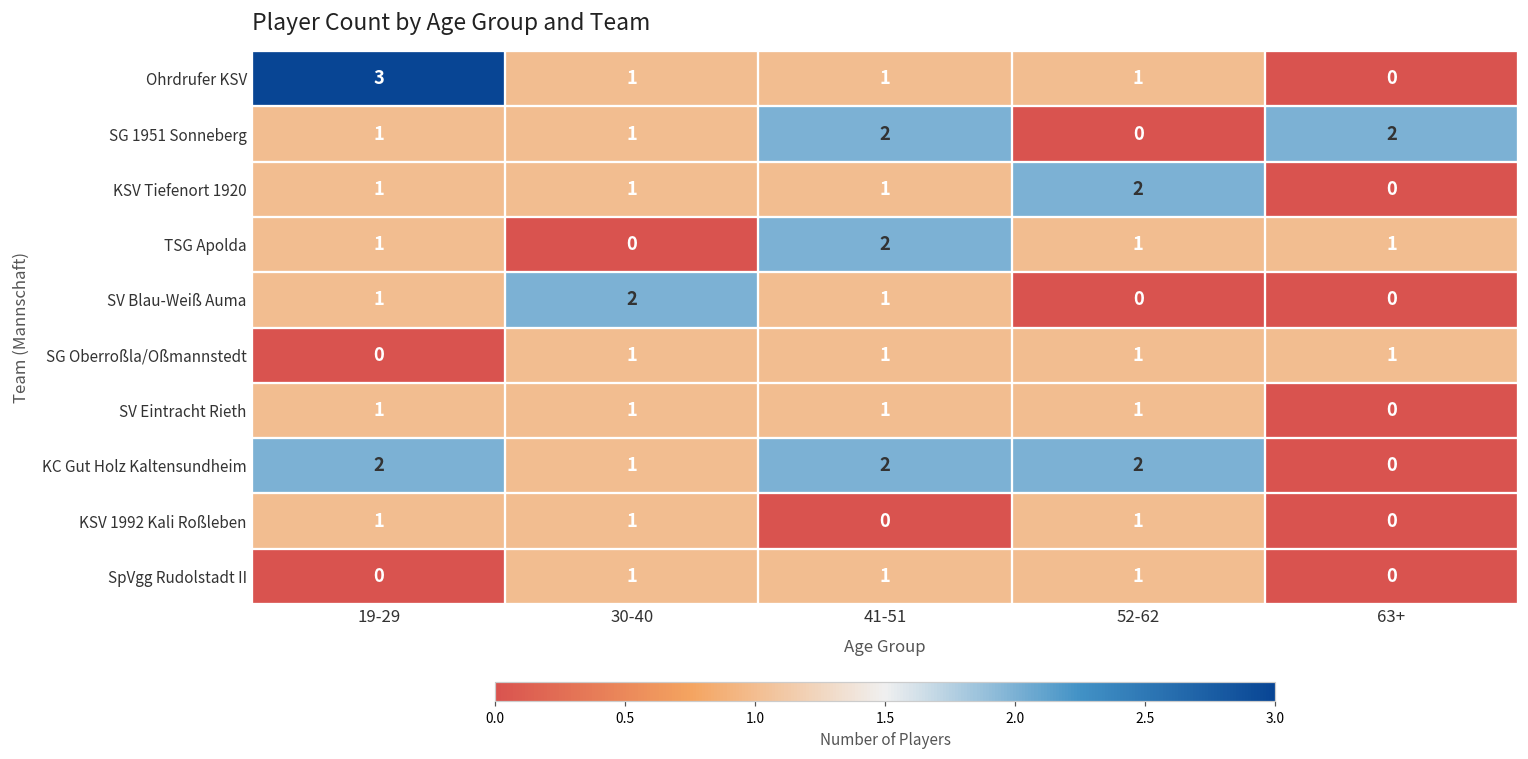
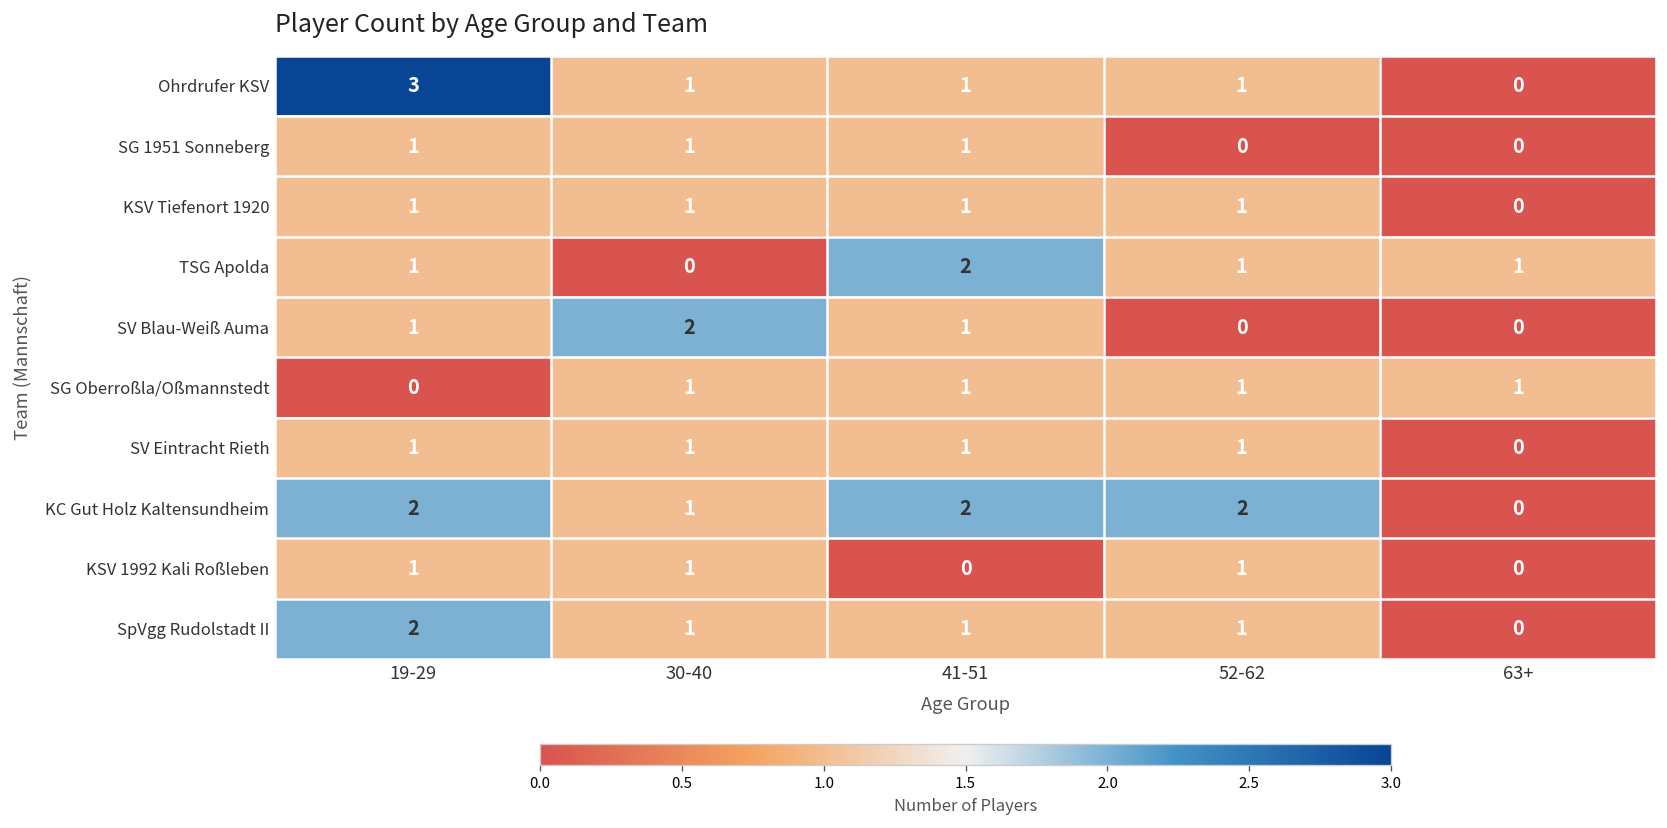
SG 1951 Sonneberg, 41-51: 2 -> 1
SG 1951 Sonneberg, 63+: 2 -> 0
KSV Tiefenort 1920, 52-62: 2 -> 1
SpVgg Rudolstadt II, 19-29: 0 -> 2
